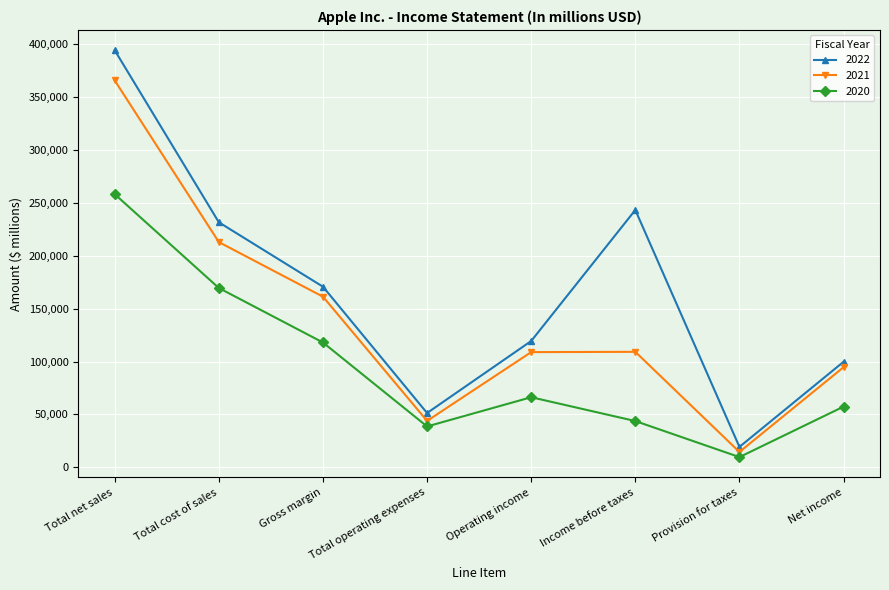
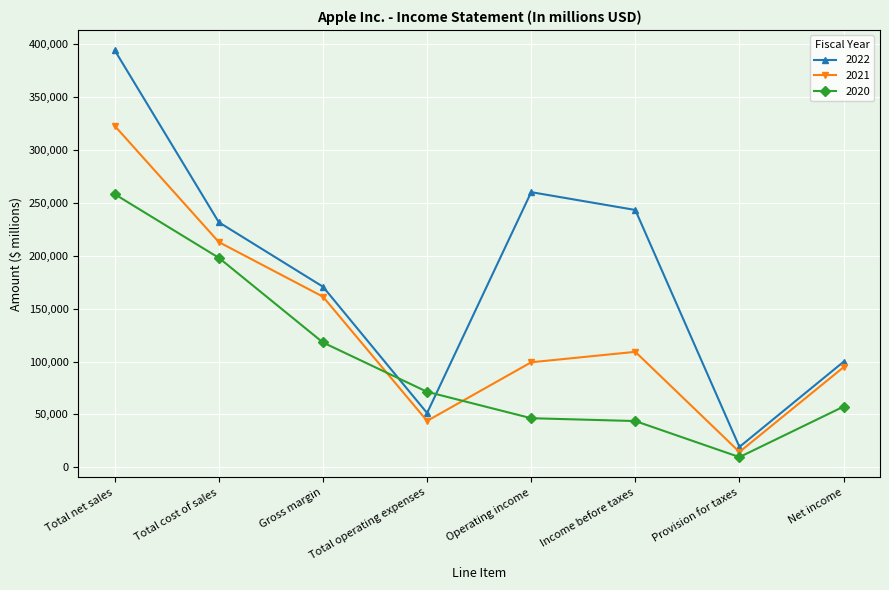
2021, Total net sales: 366,000 -> 323,000
2020, Total cost of sales: 170,000 -> 198,000
2020, Total operating expenses: 39,000 -> 71,000
2022, Operating income: 119,000 -> 260,000
2021, Operating income: 109,000 -> 99,000
2020, Operating income: 66,000 -> 46,000
